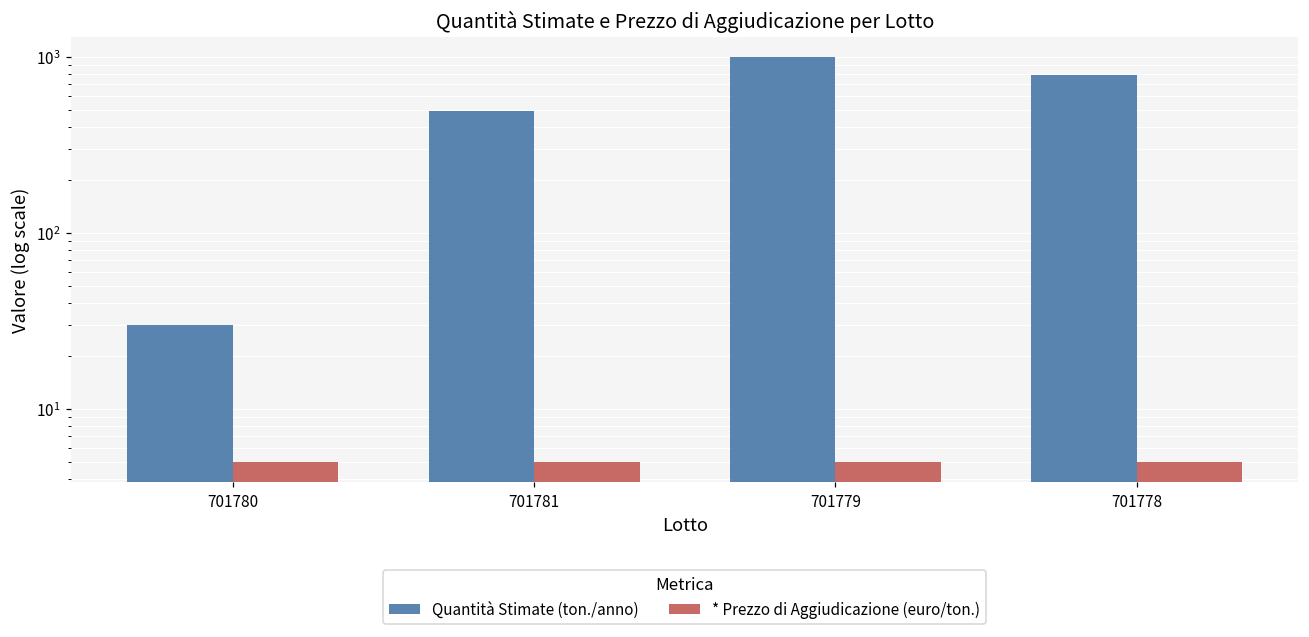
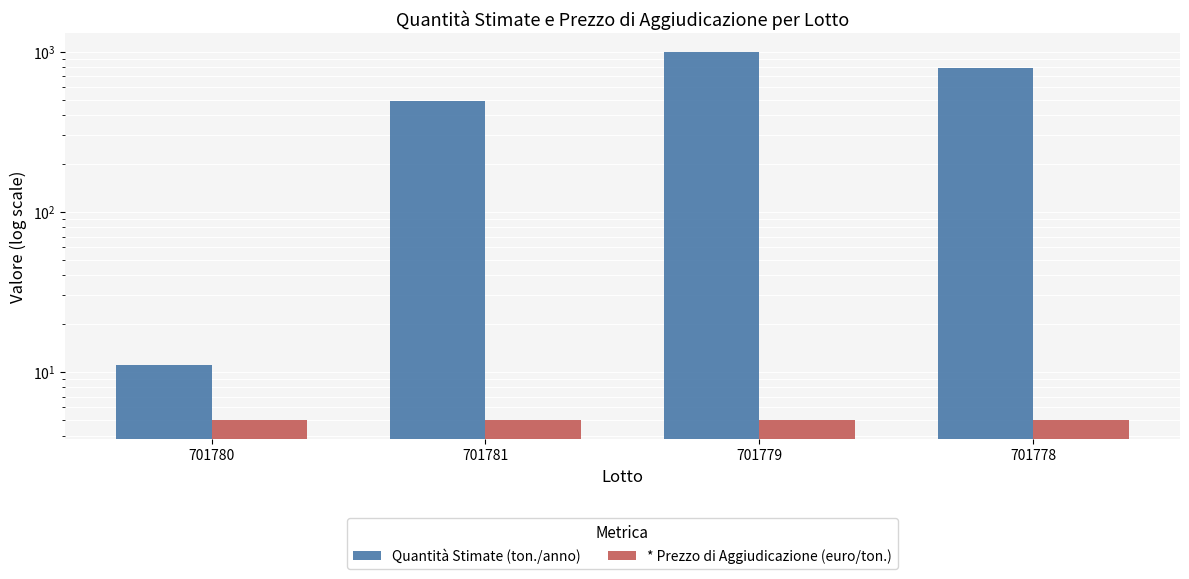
Quantità Stimate (ton./anno), 701780: 30 -> 11
